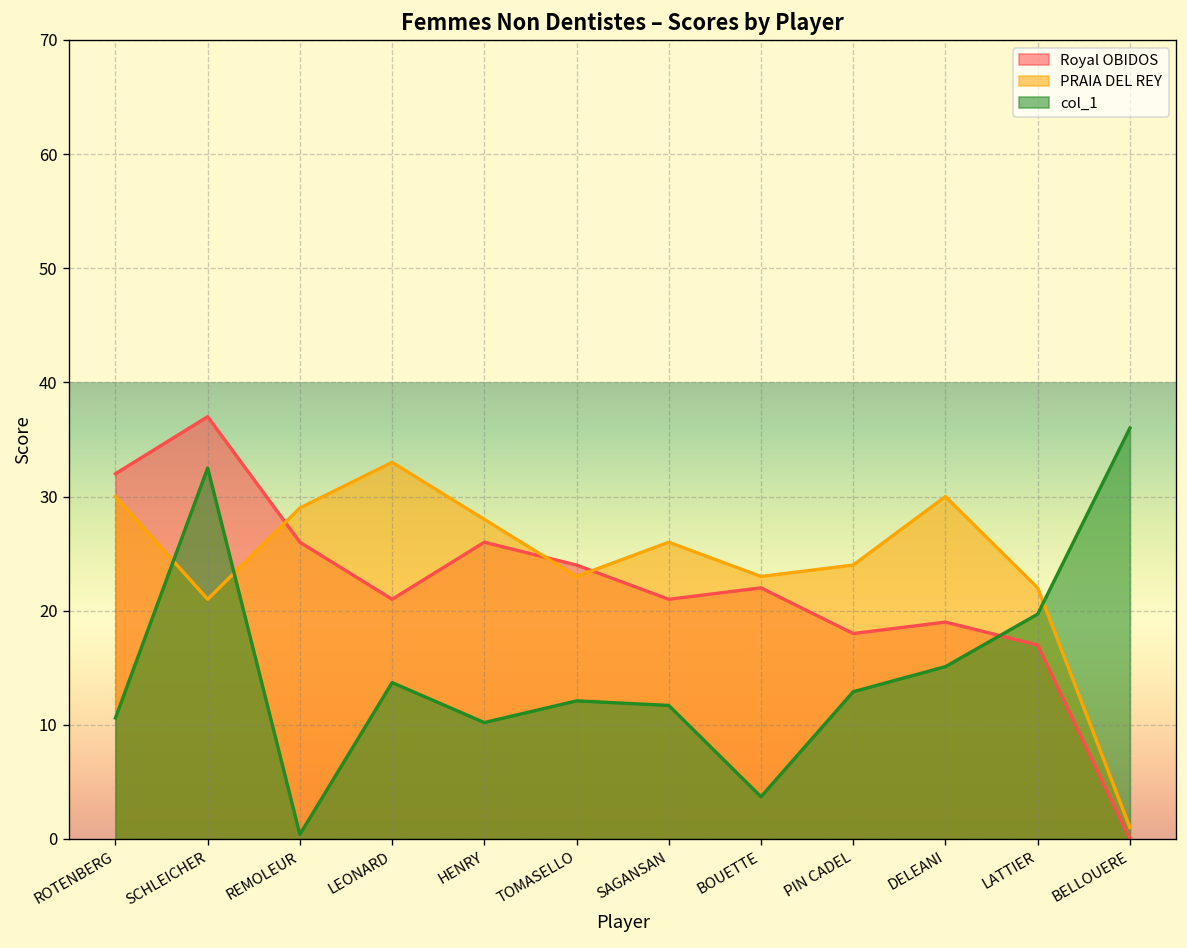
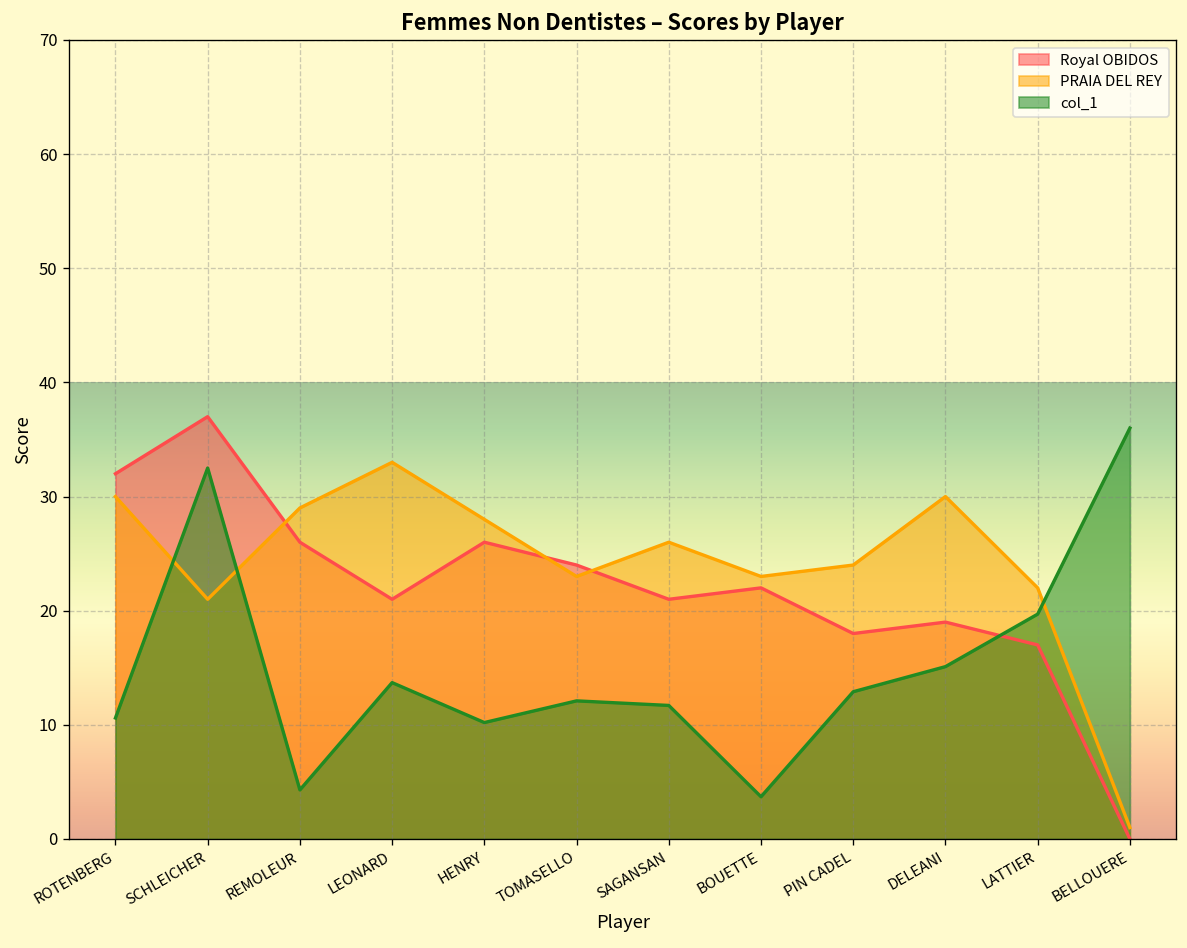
col_1, REMOLEUR: 0 -> 4
